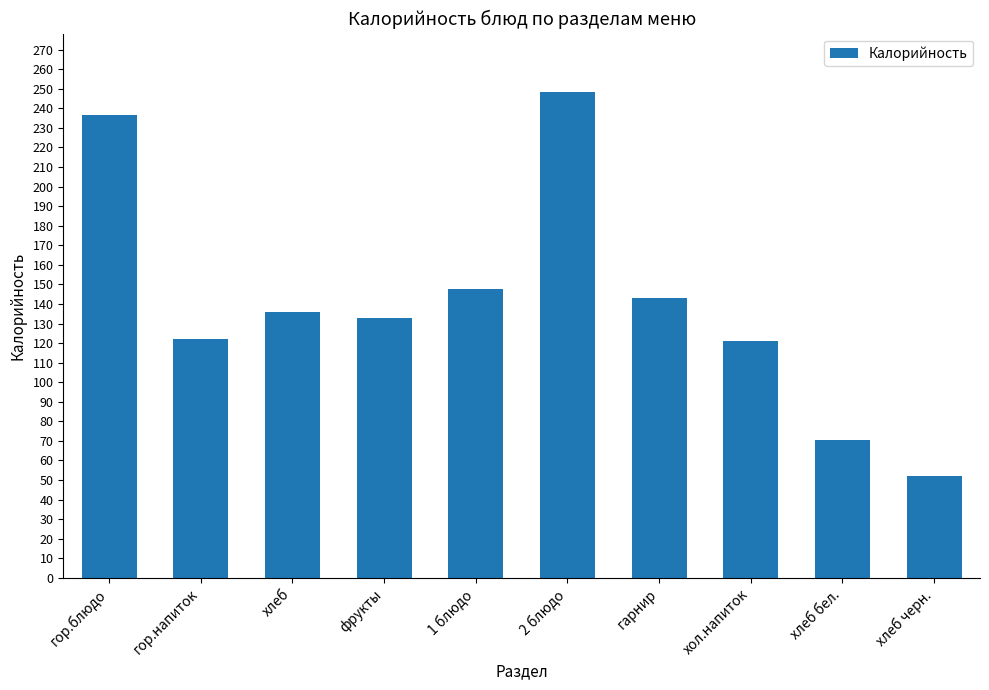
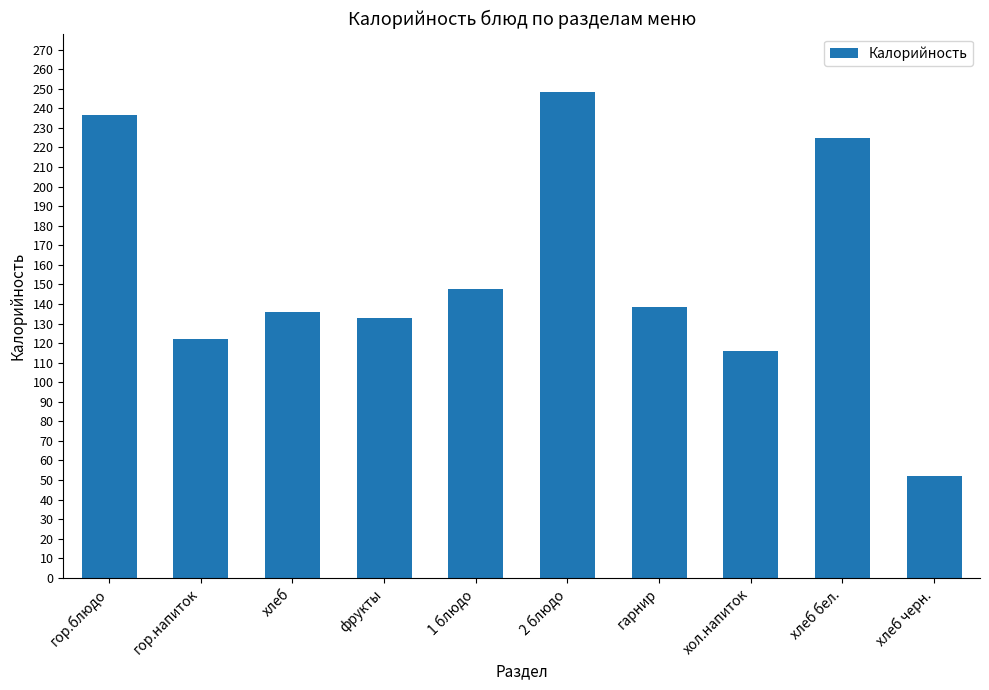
гарнир: 143 -> 138
хол.напиток: 121 -> 116
хлеб бел.: 71 -> 225
